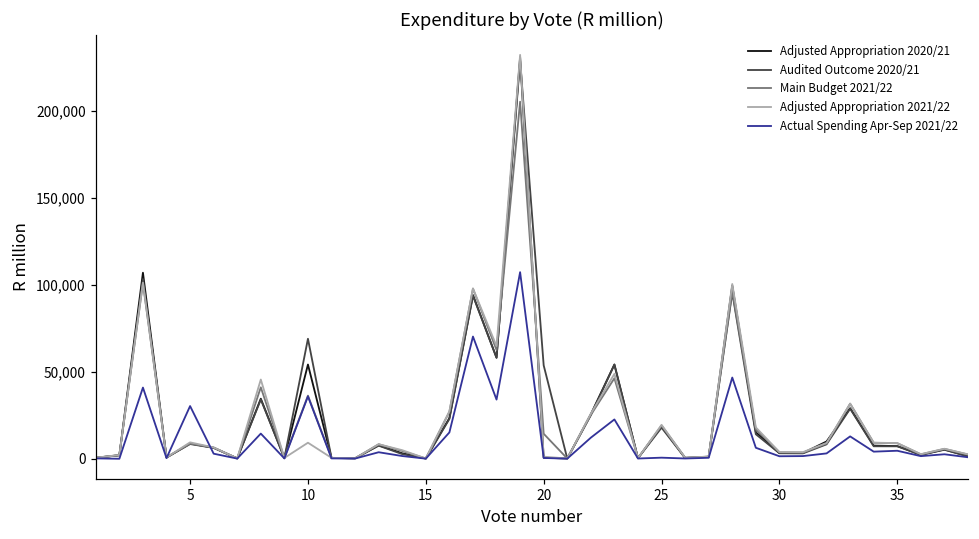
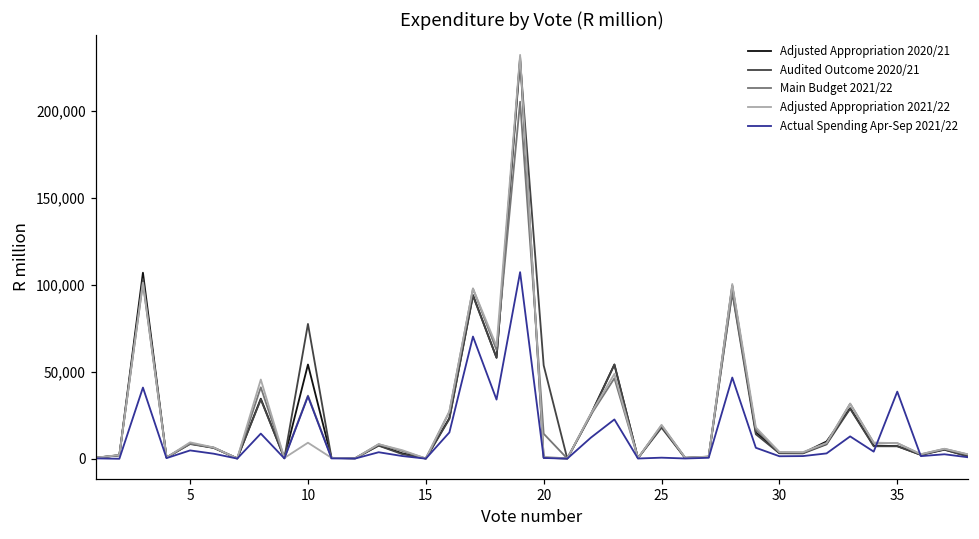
Actual Spending Apr-Sep 2021/22, 5: 30,000 -> 5,000
Audited Outcome 2020/21, 10: 69,000 -> 78,000
Actual Spending Apr-Sep 2021/22, 35: 5,000 -> 39,000
